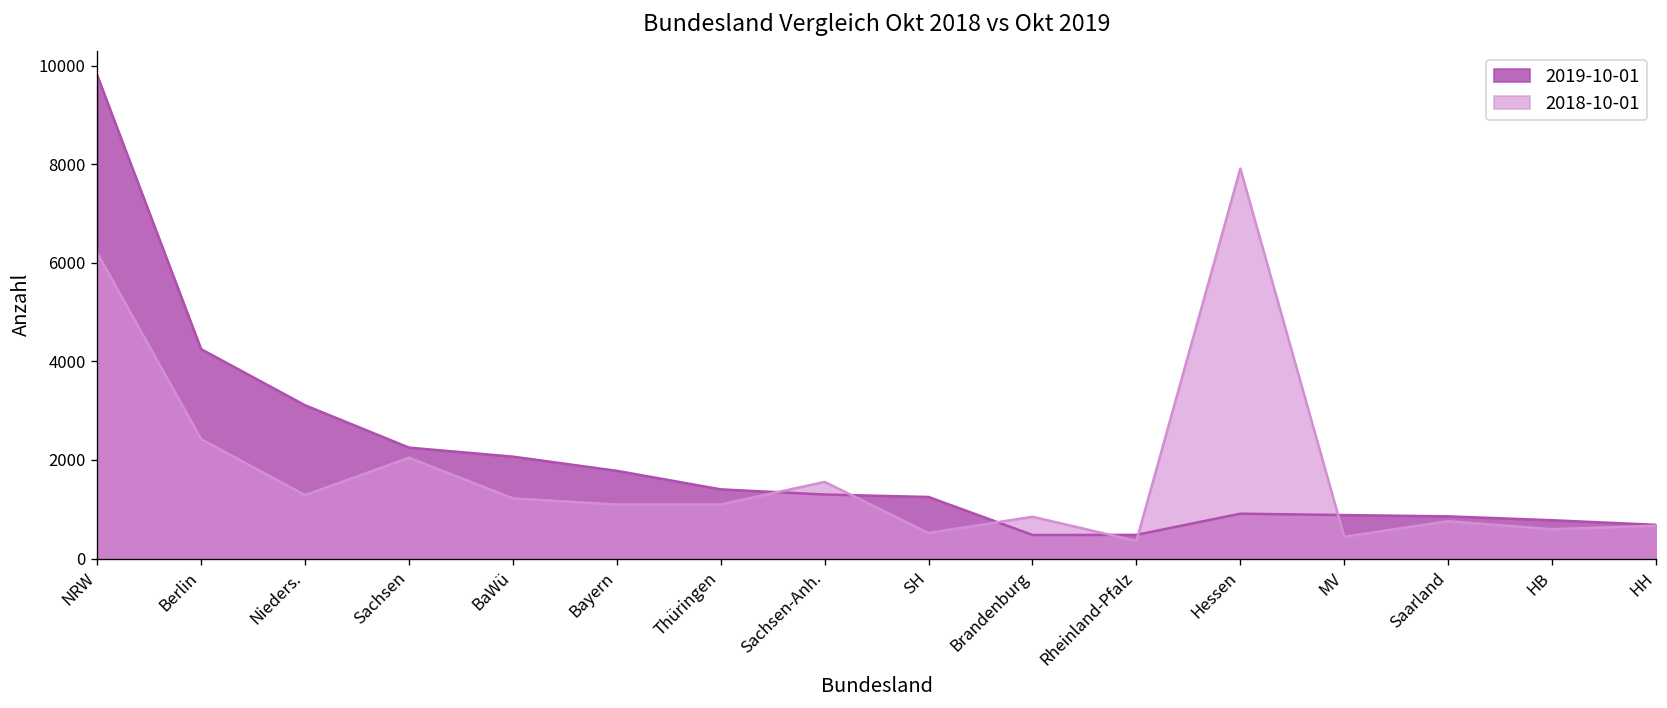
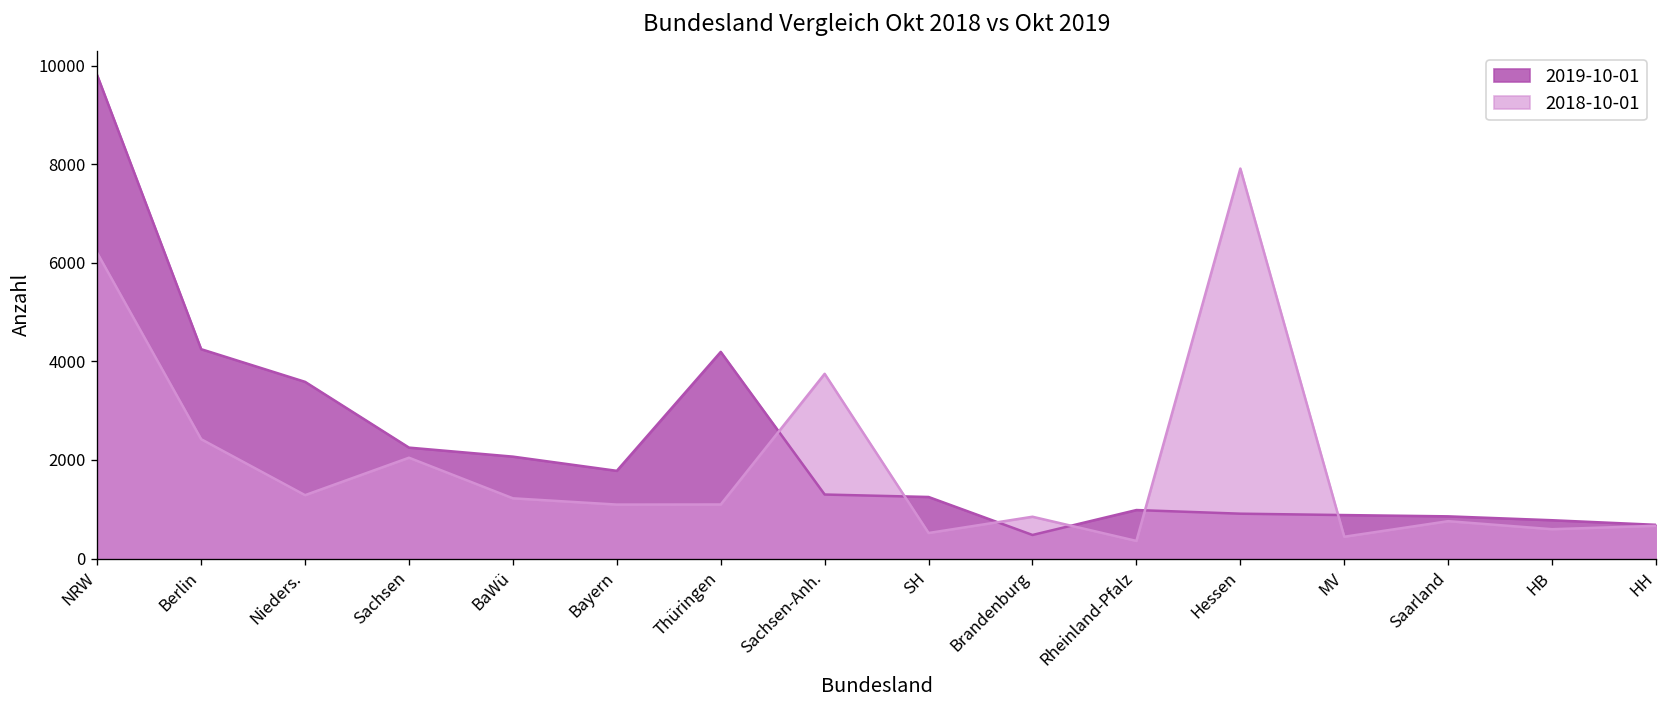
2019-10-01, Nieders.: 3100 -> 3600
2019-10-01, Thüringen: 1400 -> 4200
2018-10-01, Sachsen-Anh.: 1600 -> 3700
2019-10-01, Rheinland-Pfalz: 500 -> 1000
